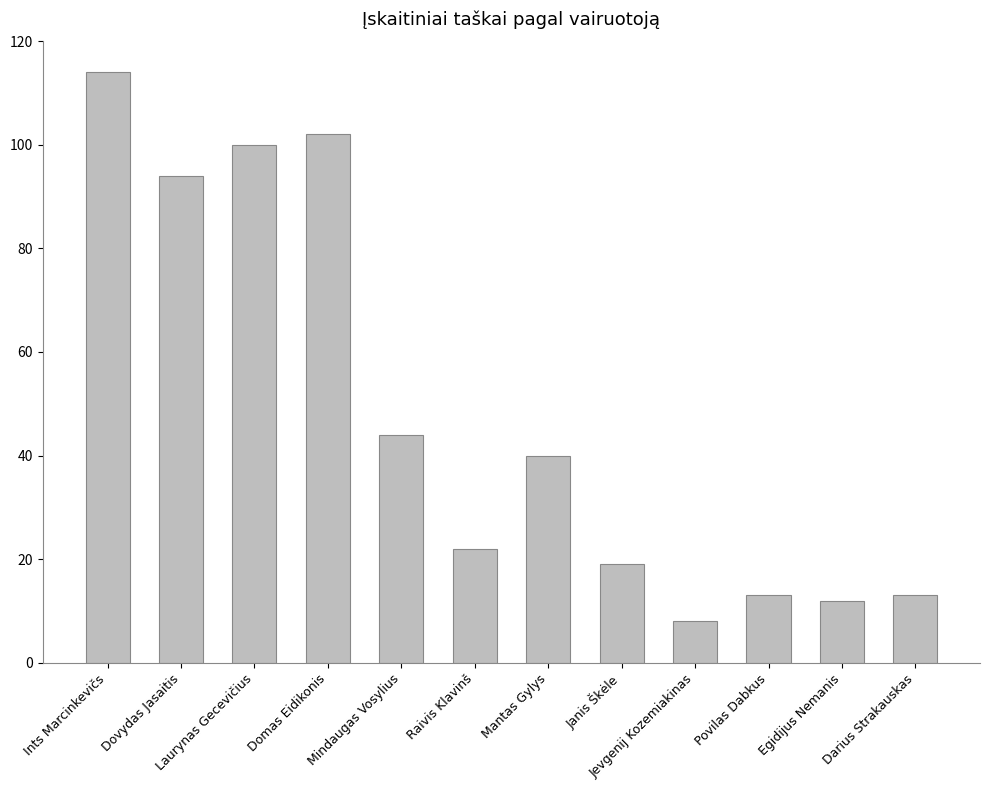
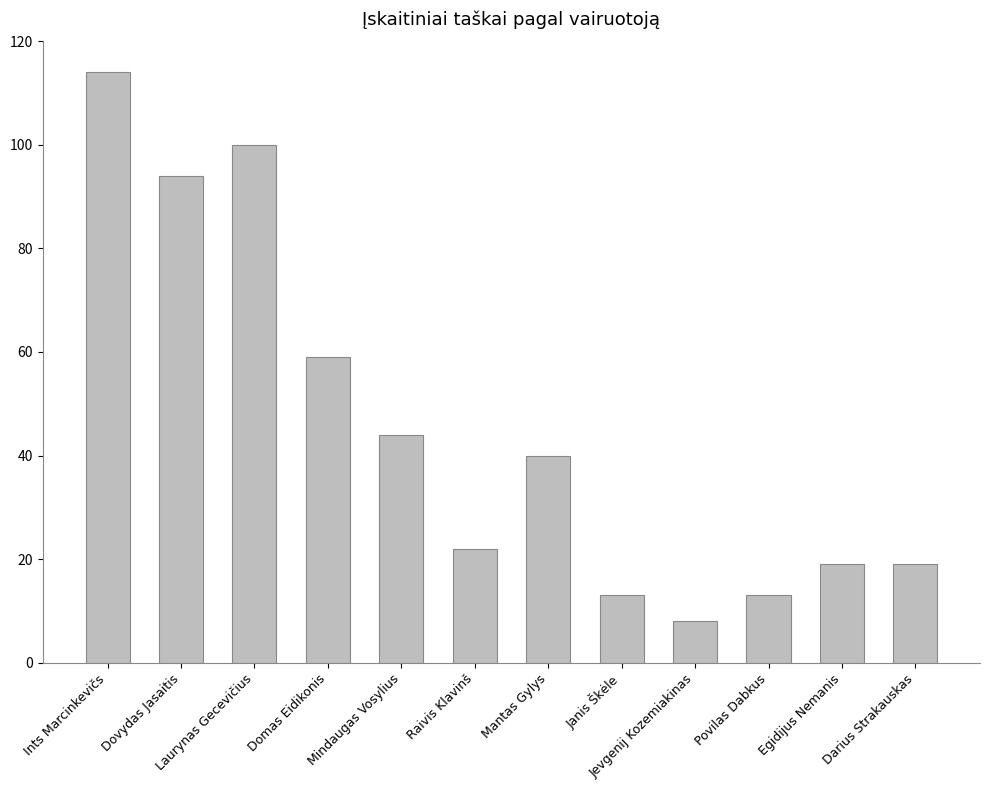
Domas Eidikonis: 102 -> 59
Janis Škėle: 19 -> 13
Egidijus Nemanis: 12 -> 19
Darius Strakauskas: 13 -> 19
